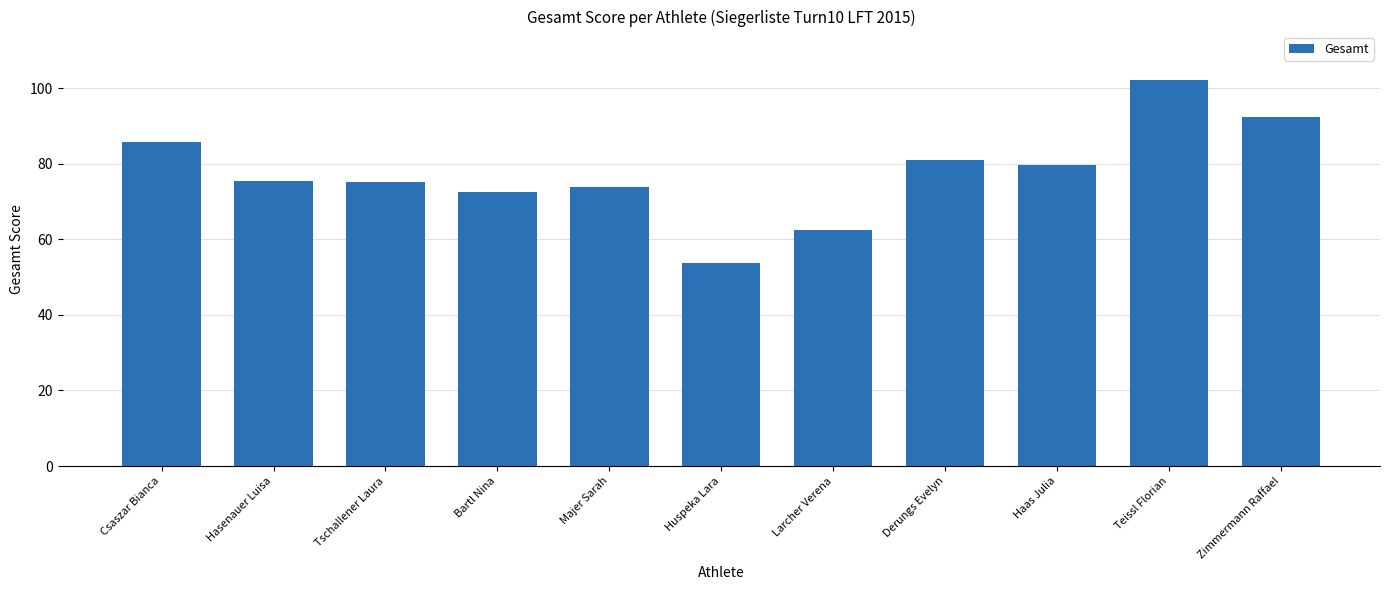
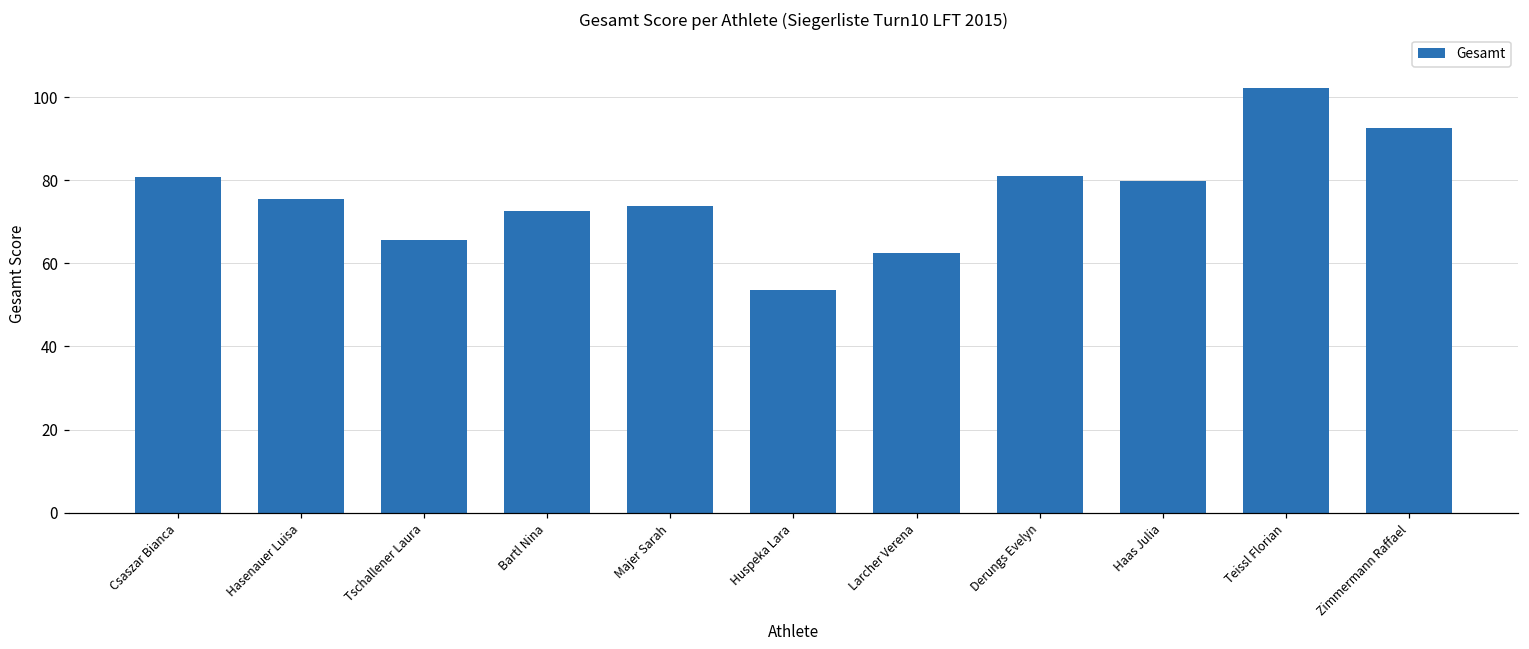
Csaszar Bianca: 86 -> 81
Tschallener Laura: 75 -> 66
